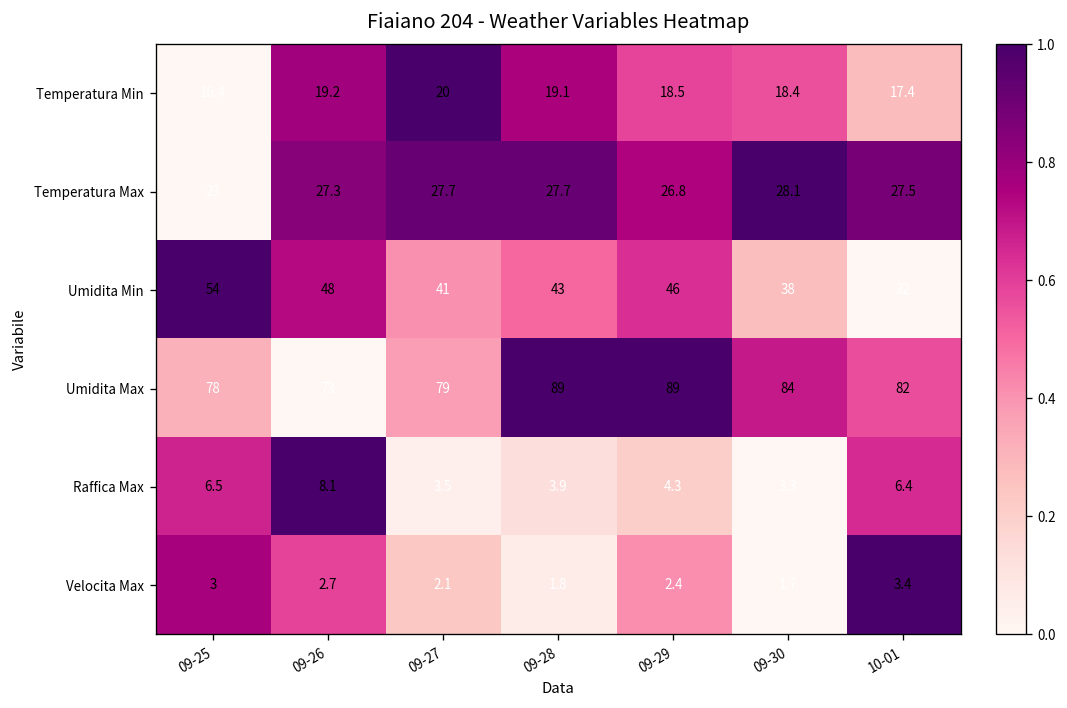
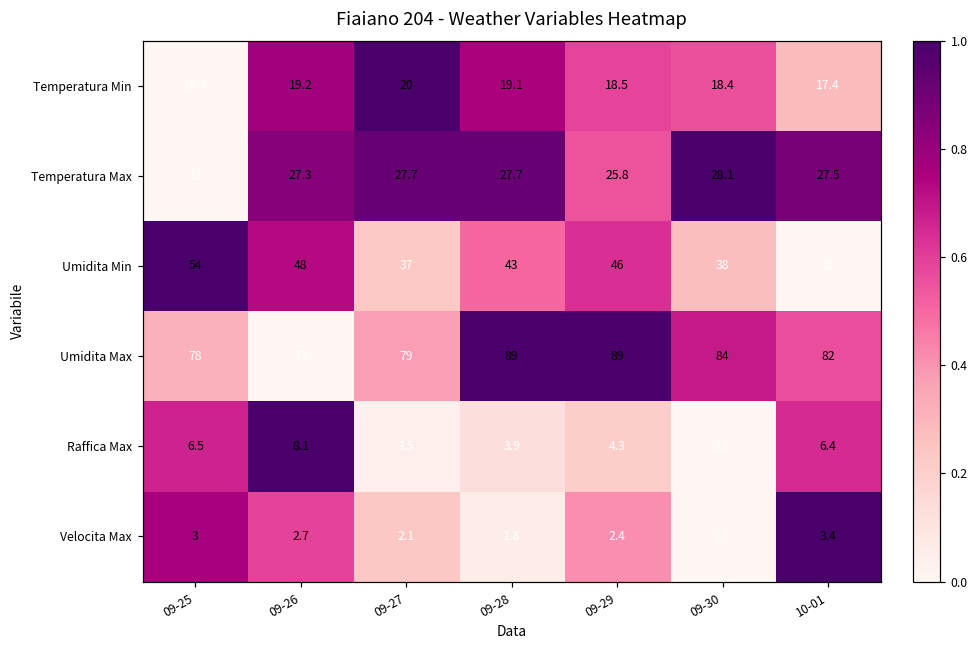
Temperatura Max, 09-29: 26.8 -> 25.8
Umidita Min, 09-27: 41 -> 37
